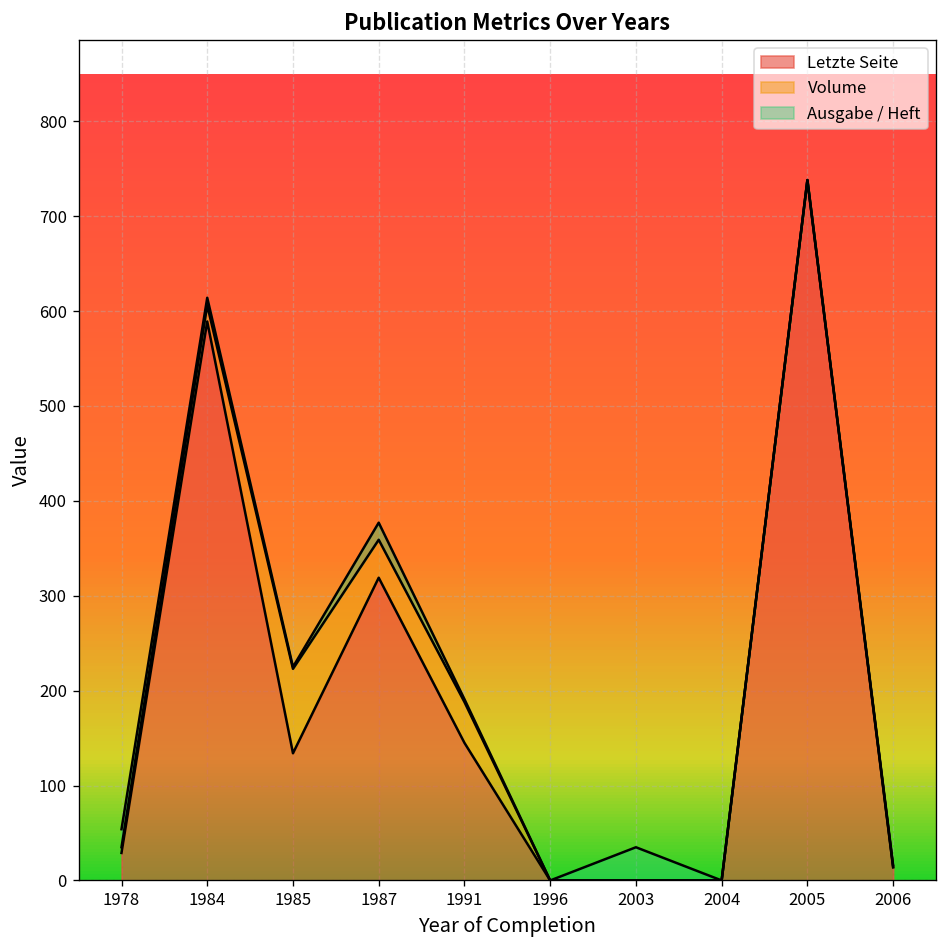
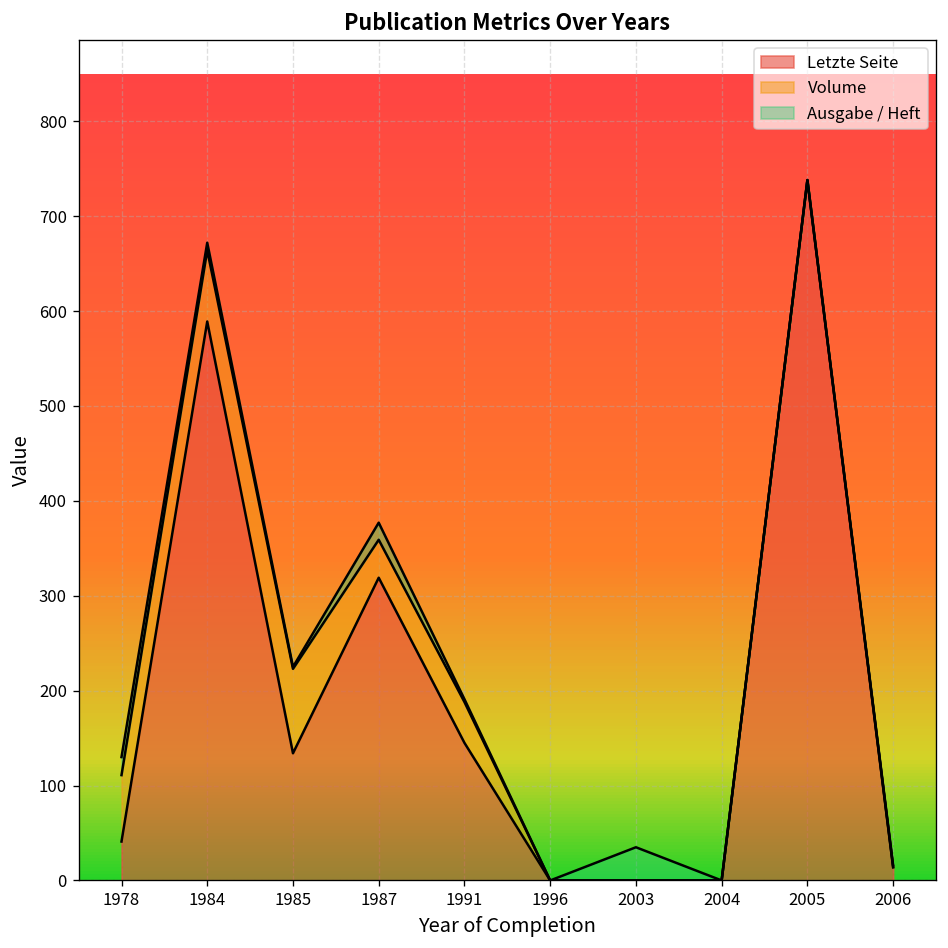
Letzte Seite, 1978: 30 -> 40
Volume, 1978: 10 -> 70
Volume, 1984: 20 -> 80
